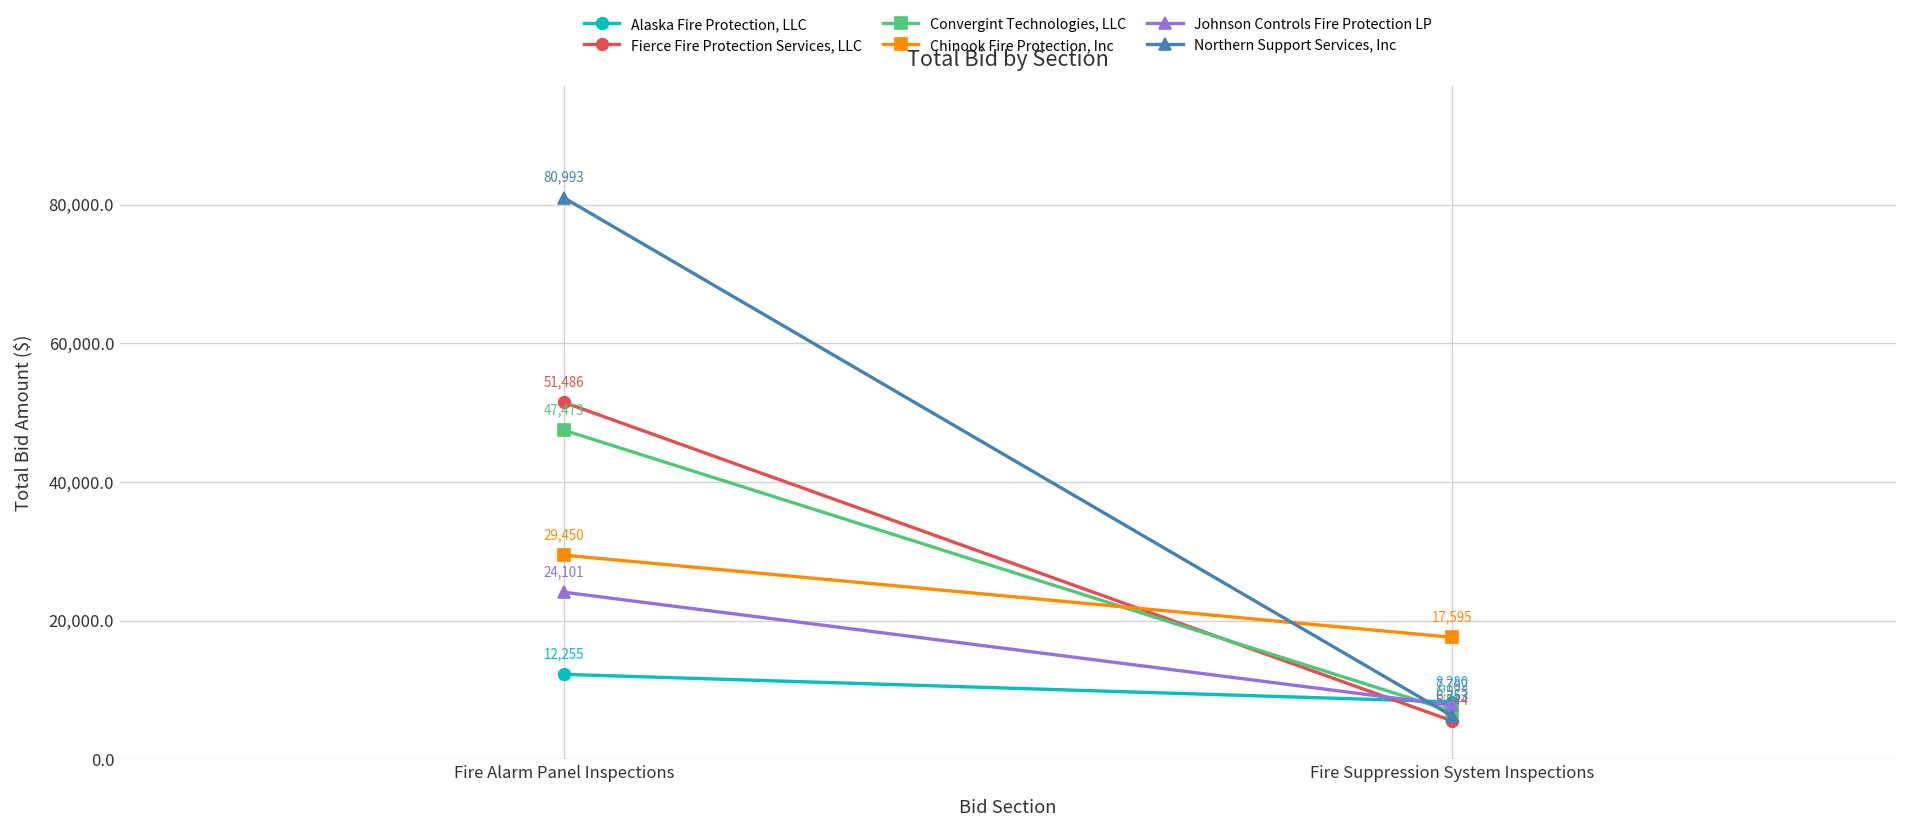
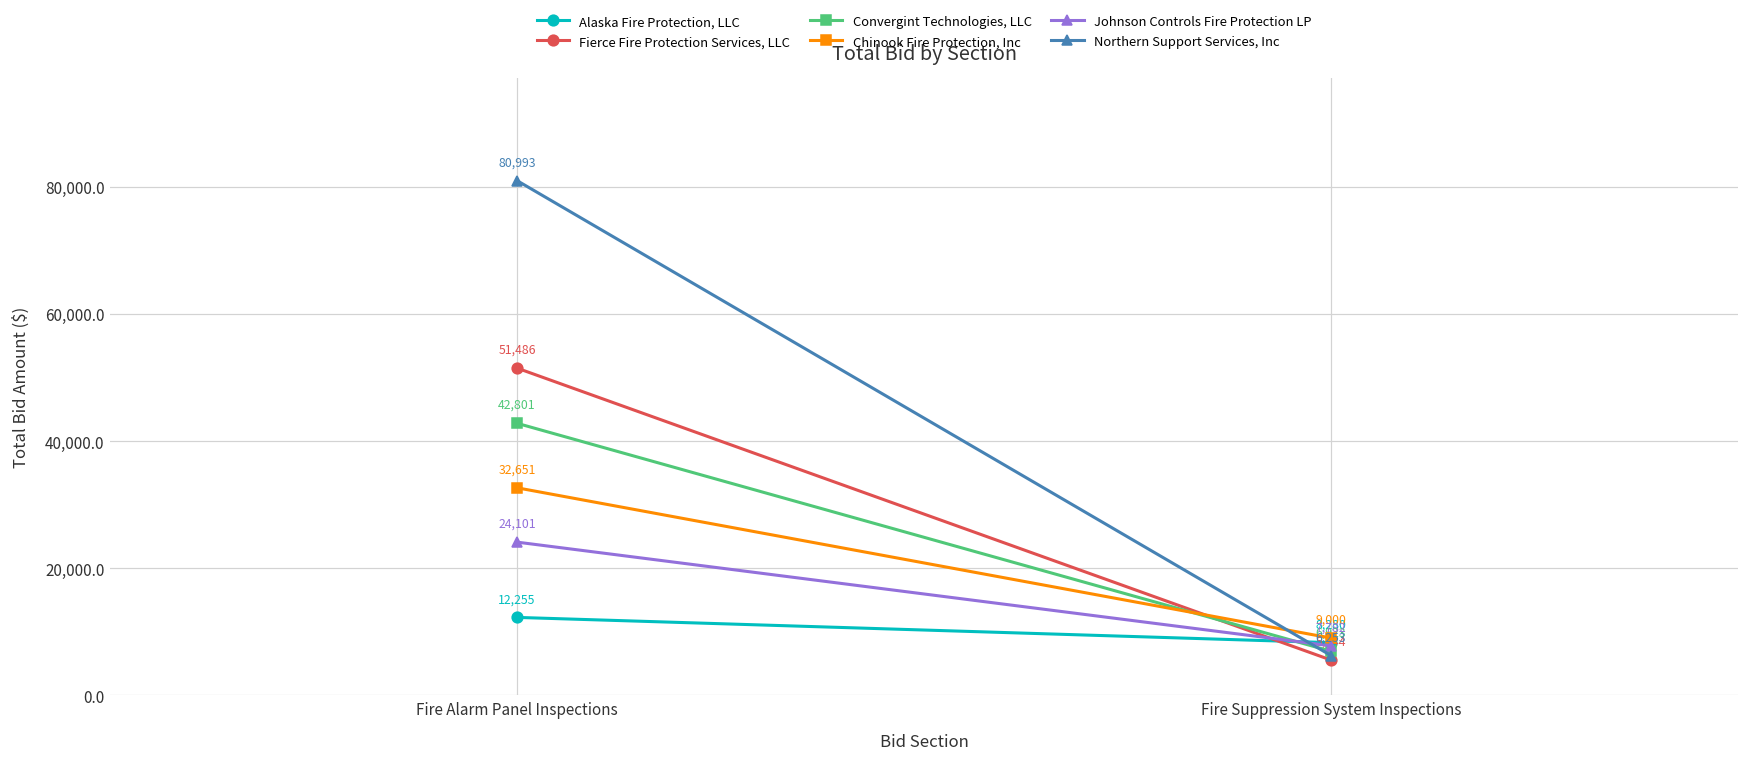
Convergint Technologies, LLC, Fire Alarm Panel Inspections: 47,473 -> 42,801
Chinook Fire Protection, Inc, Fire Alarm Panel Inspections: 29,450 -> 32,651
Chinook Fire Protection, Inc, Fire Suppression System Inspections: 17,595 -> 9,000
